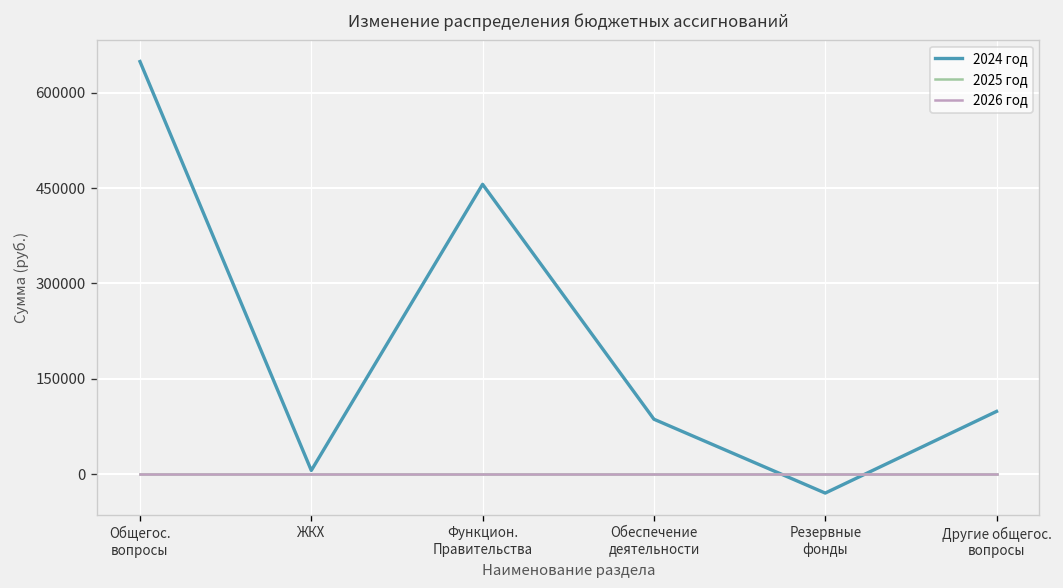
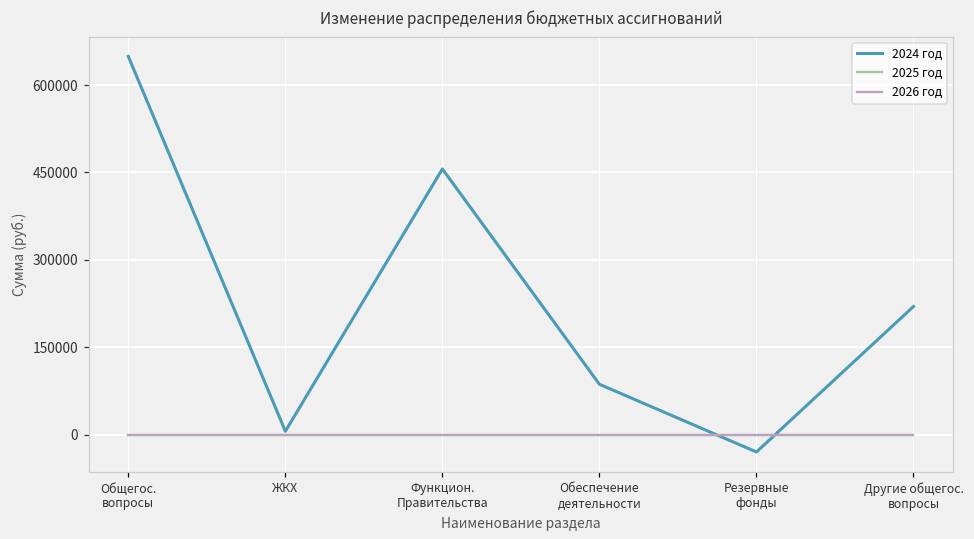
2024 год, Другие общегос. вопросы: 100000 -> 220000
